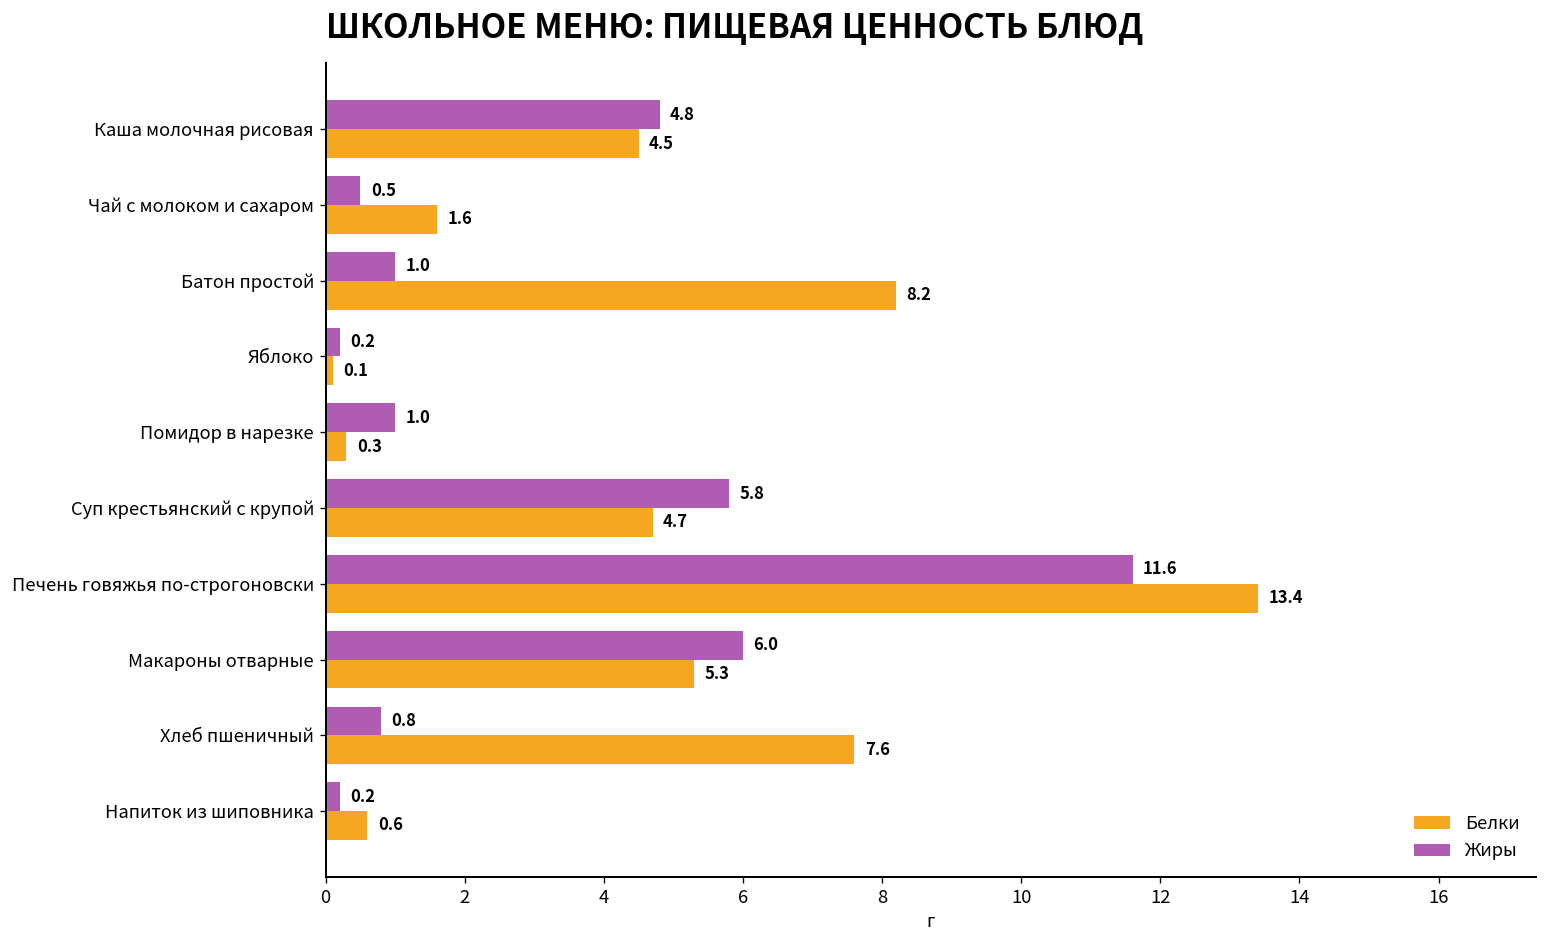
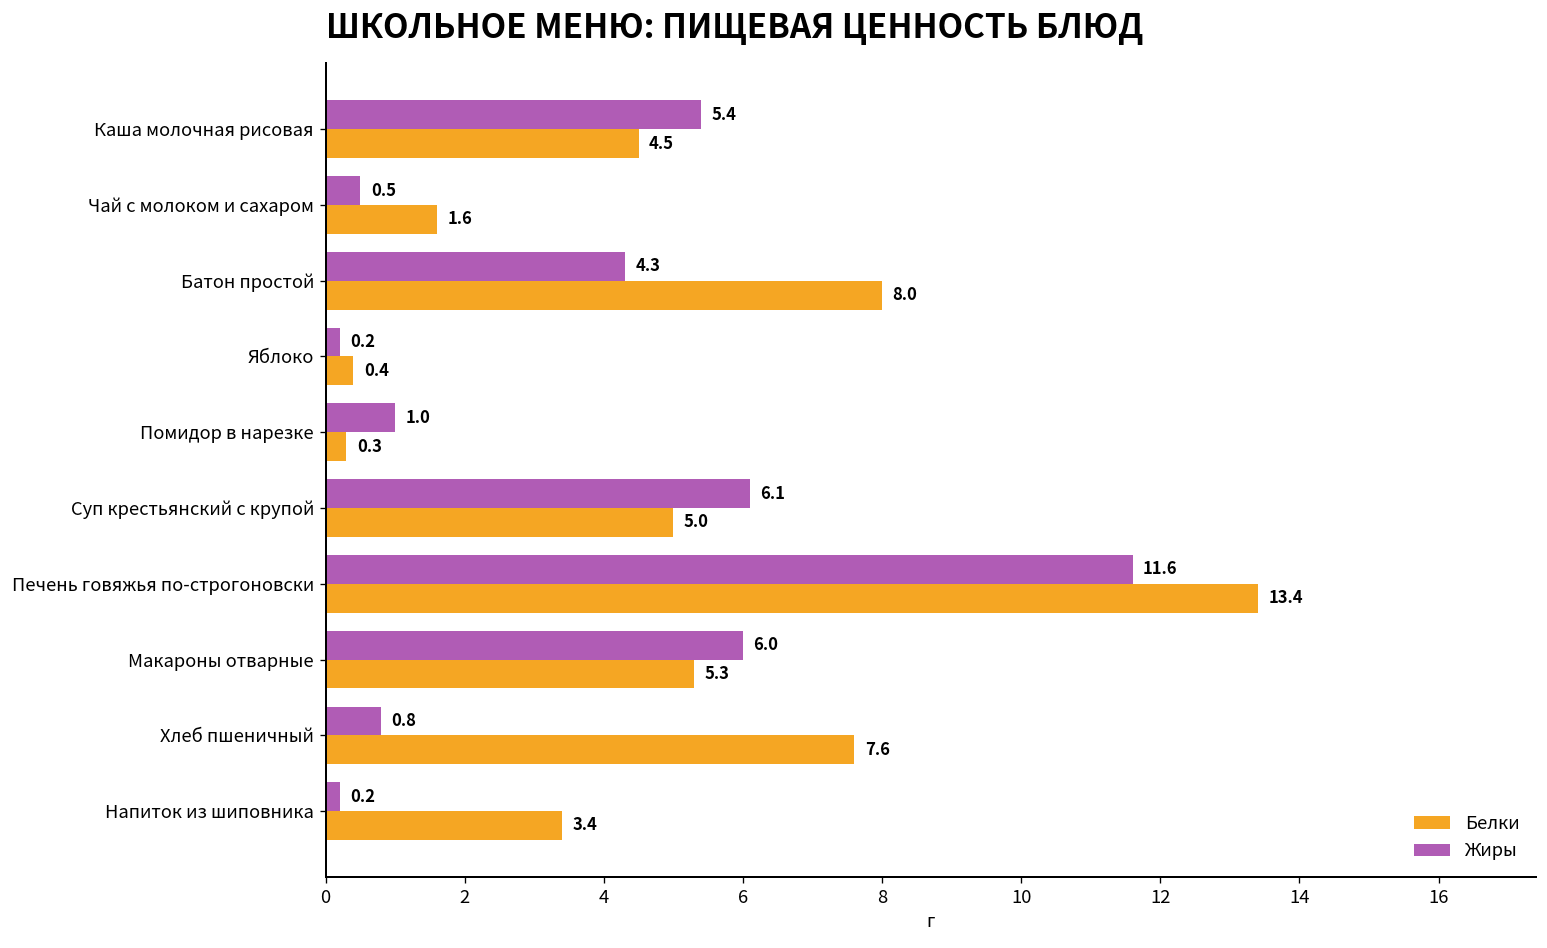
Жиры, Каша молочная рисовая: 4.8 -> 5.4
Жиры, Батон простой: 1.0 -> 4.3
Белки, Батон простой: 8.2 -> 8.0
Белки, Яблоко: 0.1 -> 0.4
Жиры, Суп крестьянский с крупой: 5.8 -> 6.1
Белки, Суп крестьянский с крупой: 4.7 -> 5.0
Белки, Напиток из шиповника: 0.6 -> 3.4
